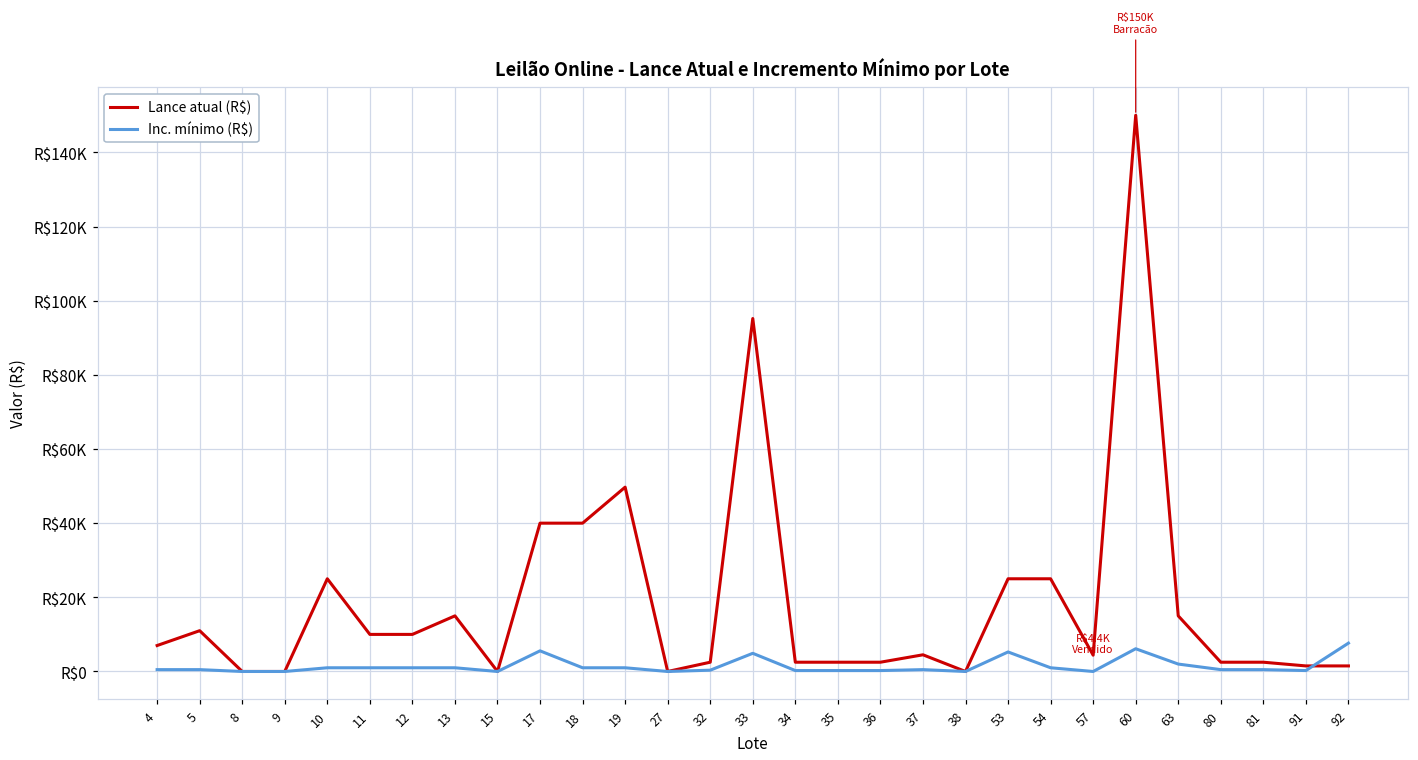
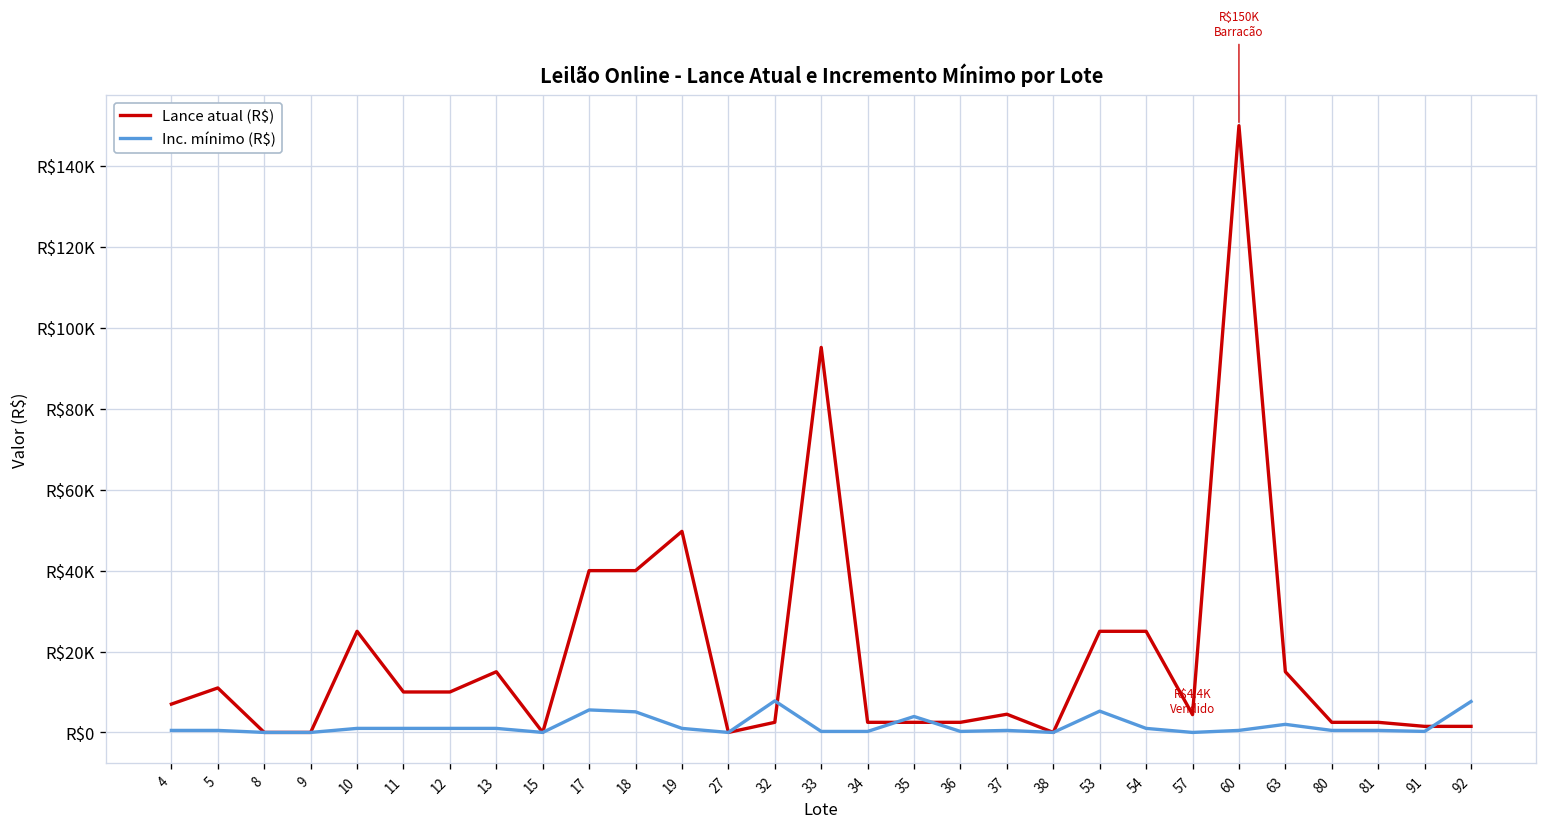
Inc. mínimo (R$), 18: R$1000 -> R$5000
Inc. mínimo (R$), 32: R$0 -> R$8000
Inc. mínimo (R$), 33: R$5000 -> R$0
Inc. mínimo (R$), 35: R$0 -> R$4000
Inc. mínimo (R$), 60: R$6000 -> R$1000
